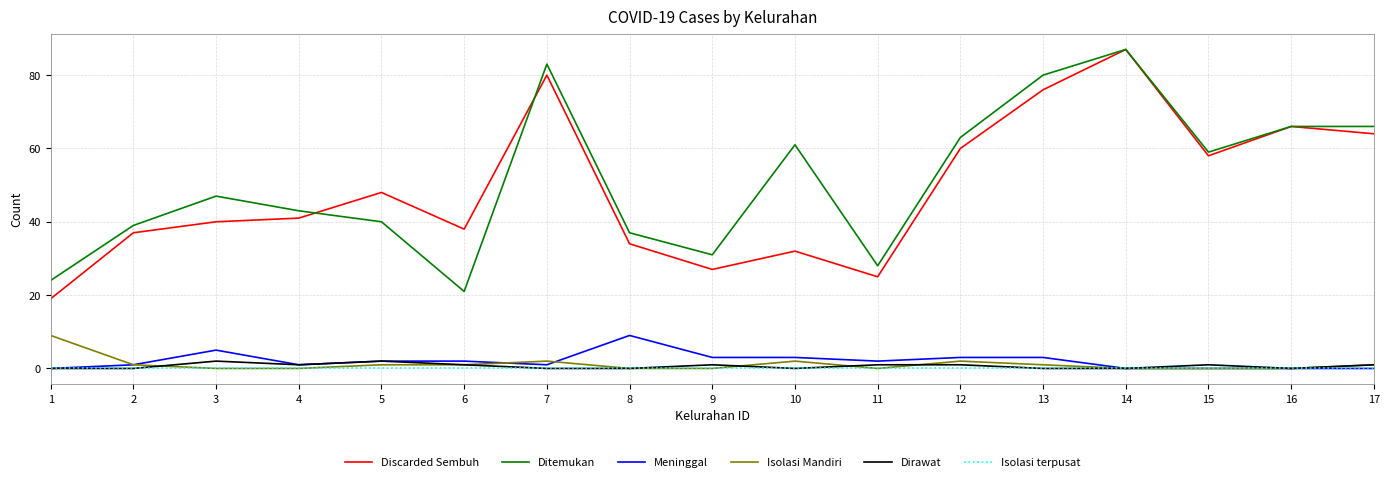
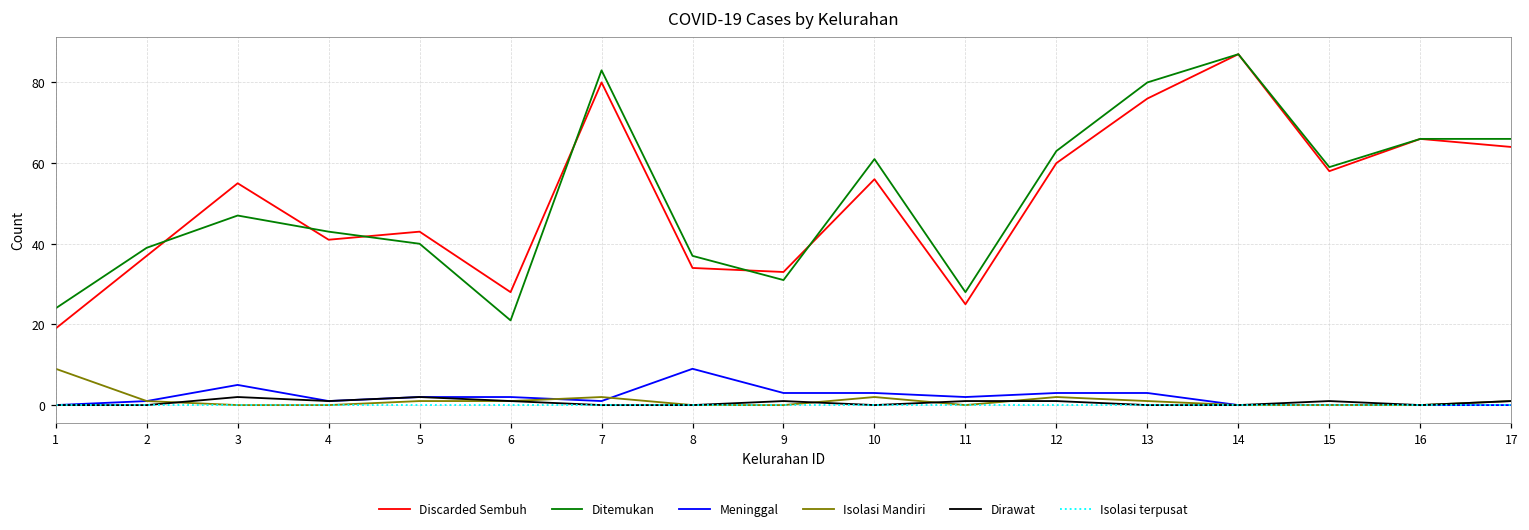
Discarded Sembuh, 3: 40 -> 55
Discarded Sembuh, 5: 48 -> 43
Discarded Sembuh, 6: 38 -> 28
Discarded Sembuh, 9: 27 -> 33
Discarded Sembuh, 10: 32 -> 56
